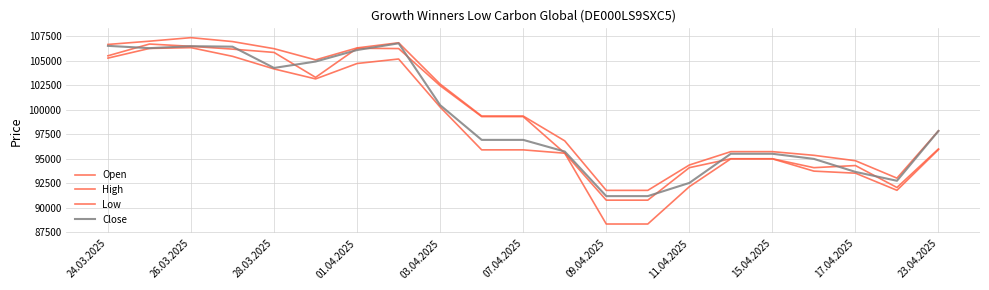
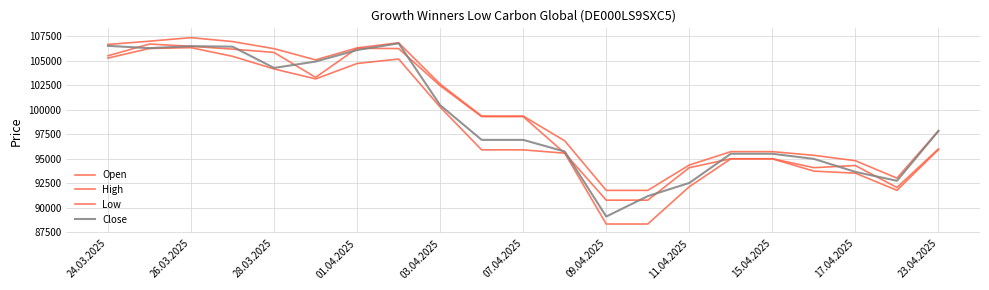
Close, 09.04.2025: 91000 -> 89000
